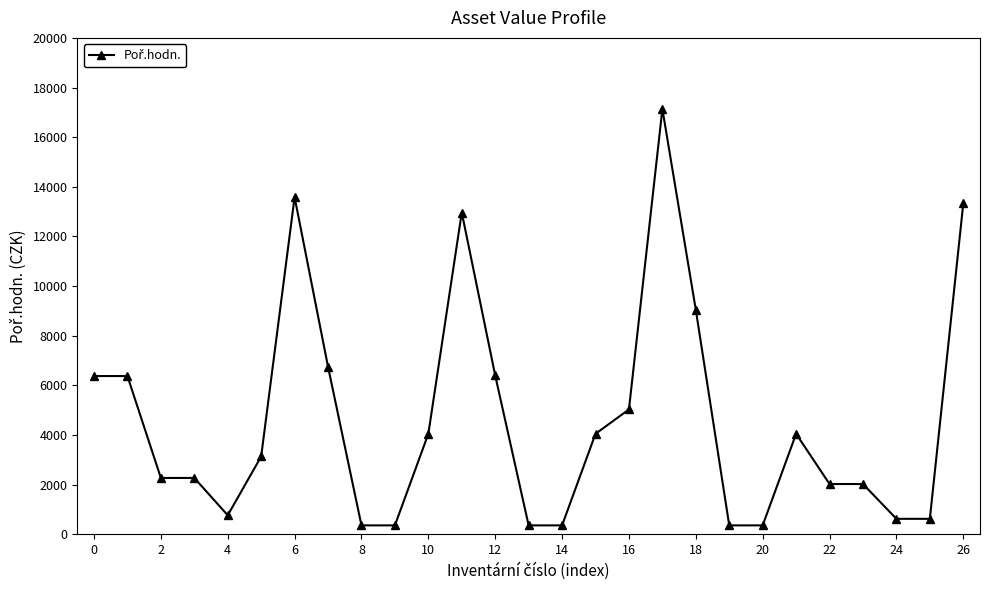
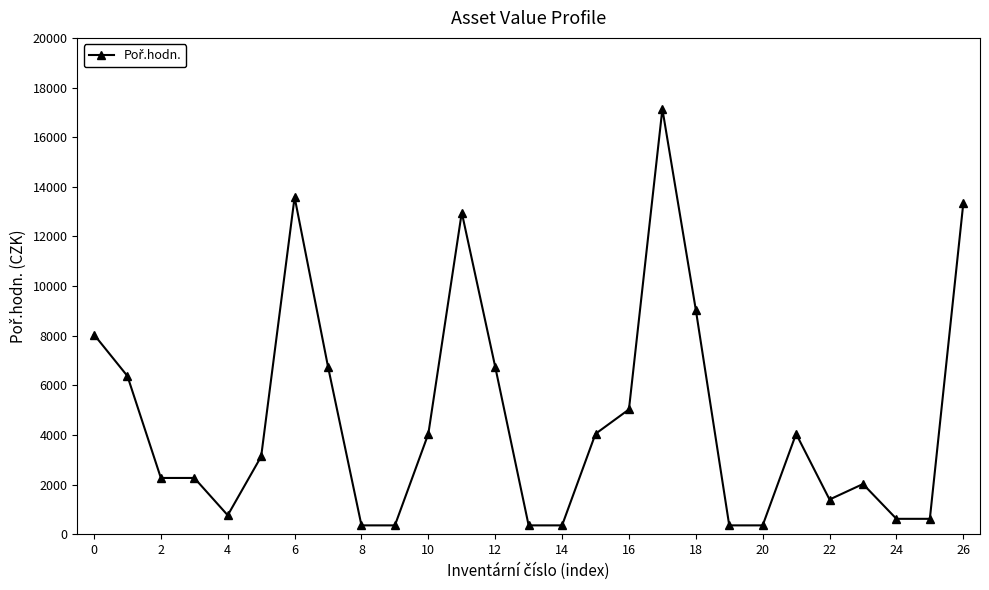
0: 6400 -> 8000
12: 6400 -> 6700
22: 2000 -> 1400
